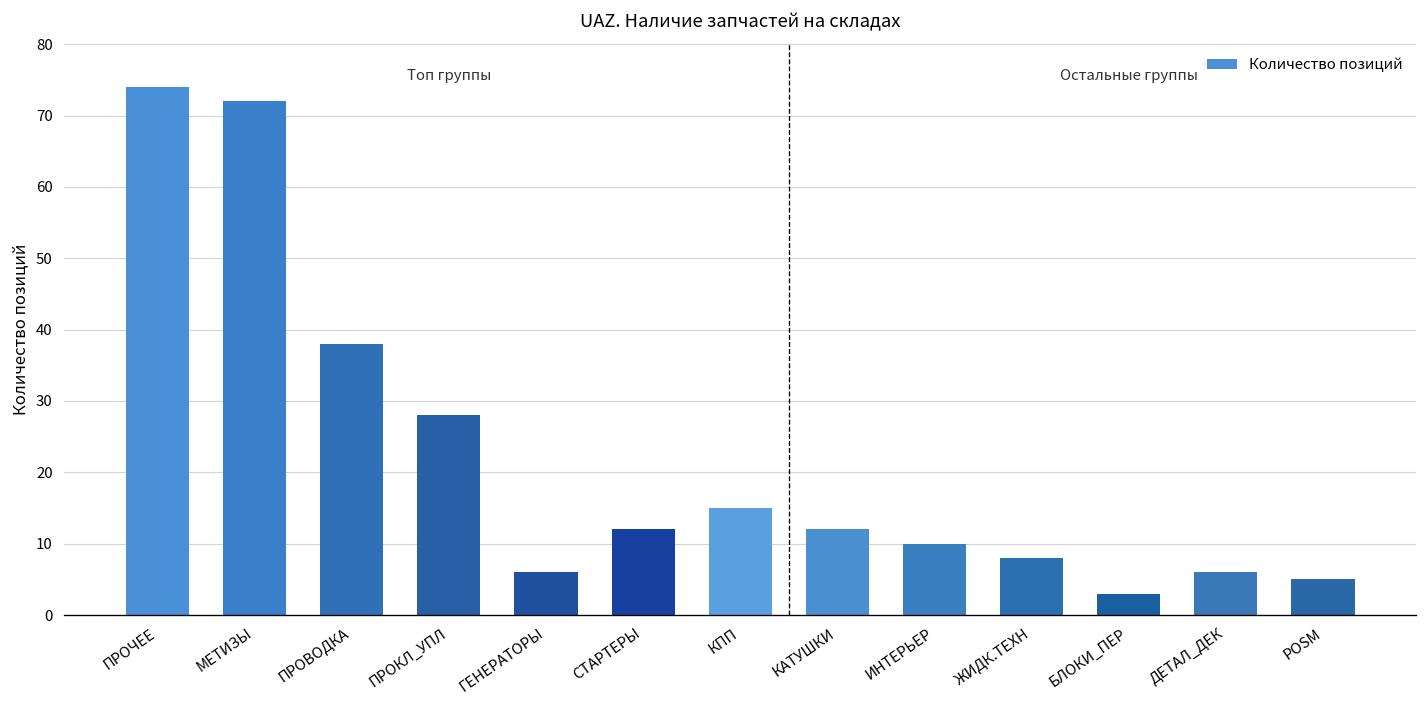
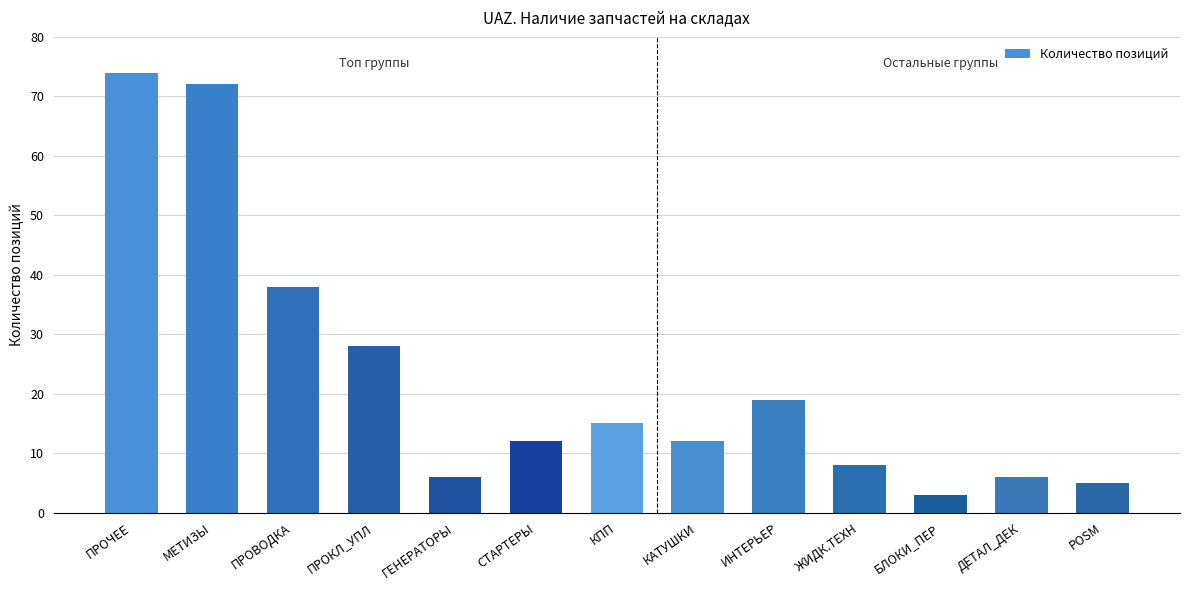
ИНТЕРЬЕР: 10 -> 19
